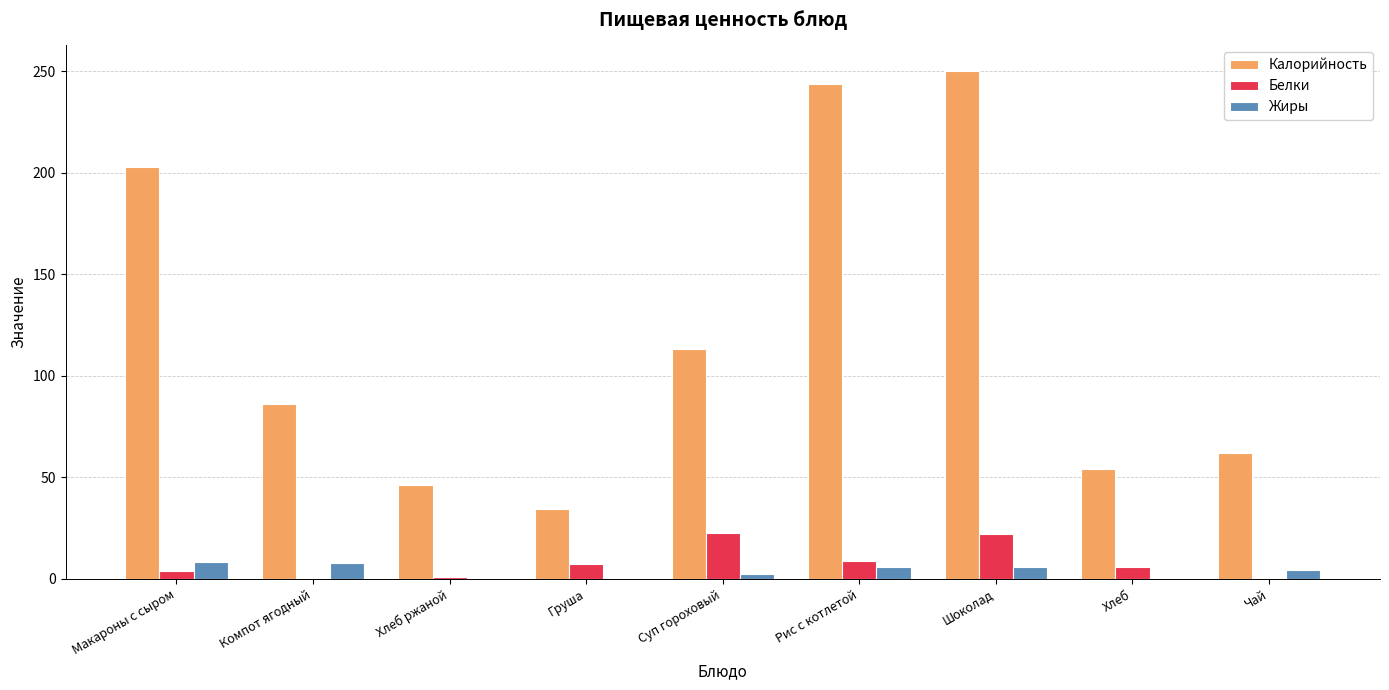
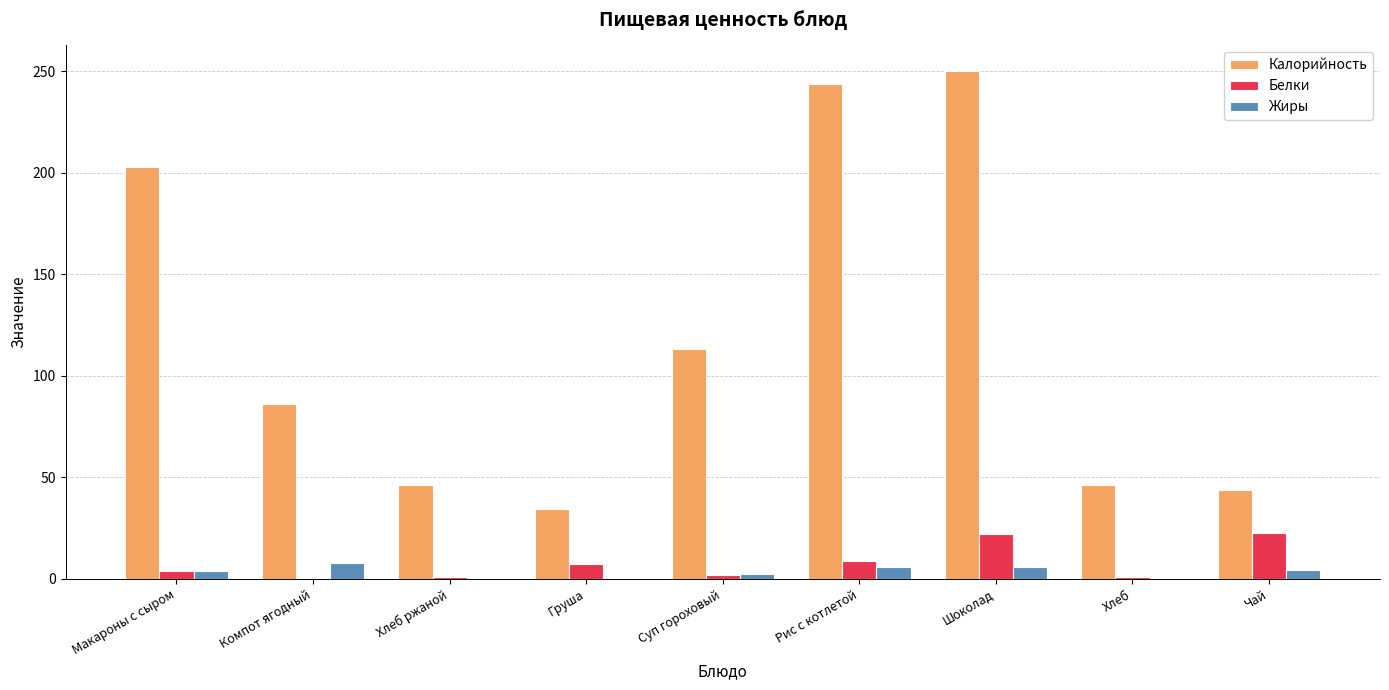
Жиры, Макароны с сыром: 9 -> 4
Белки, Суп гороховый: 23 -> 2
Калорийность, Хлеб: 54 -> 46
Белки, Хлеб: 6 -> 1
Калорийность, Чай: 62 -> 44
Белки, Чай: 0 -> 22
